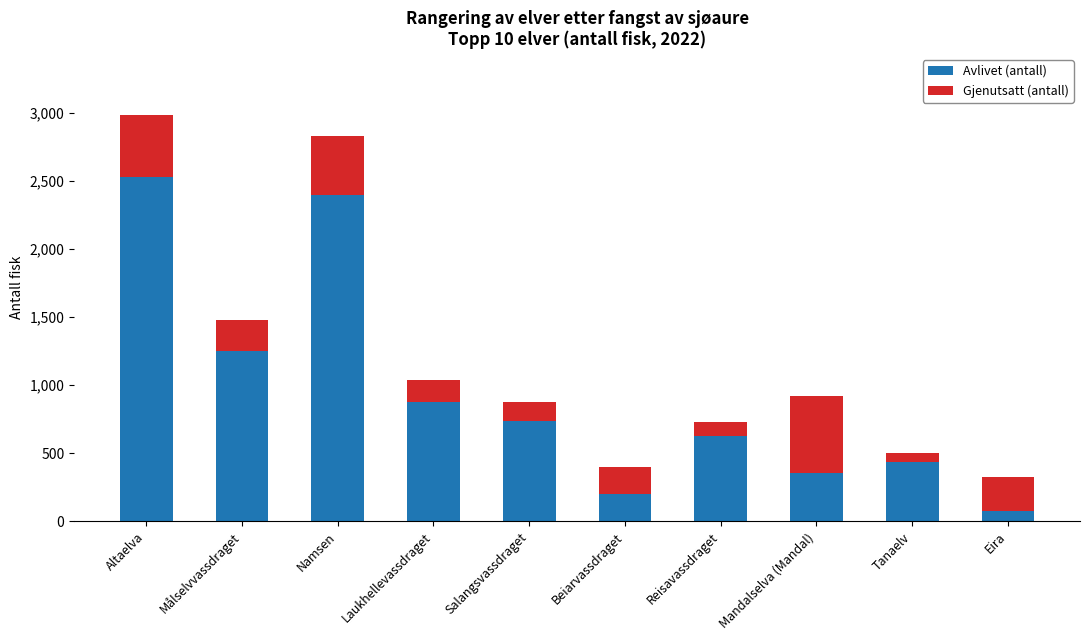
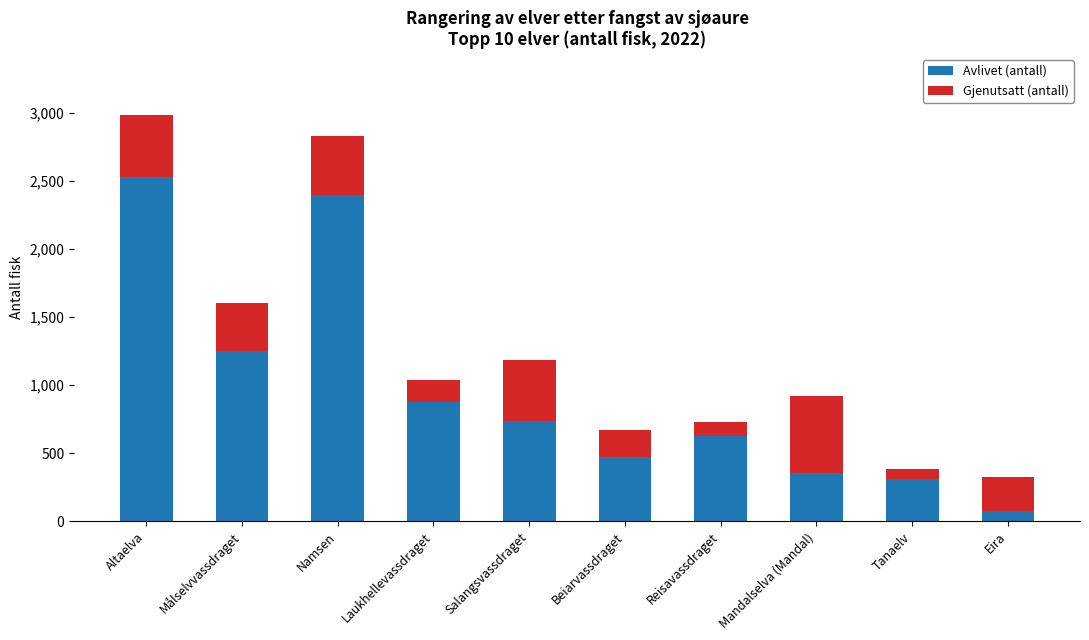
Gjenutsatt (antall), Målselvvassdraget: 220 -> 350
Gjenutsatt (antall), Salangsvassdraget: 140 -> 450
Avlivet (antall), Beiarvassdraget: 200 -> 470
Avlivet (antall), Tanaelv: 430 -> 310
